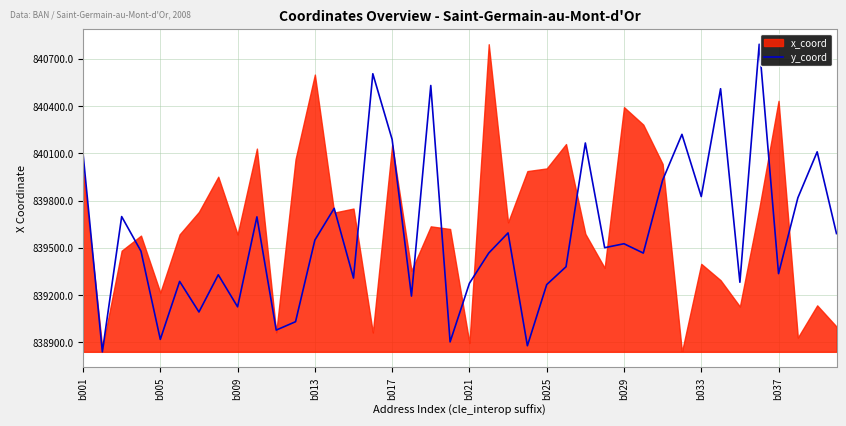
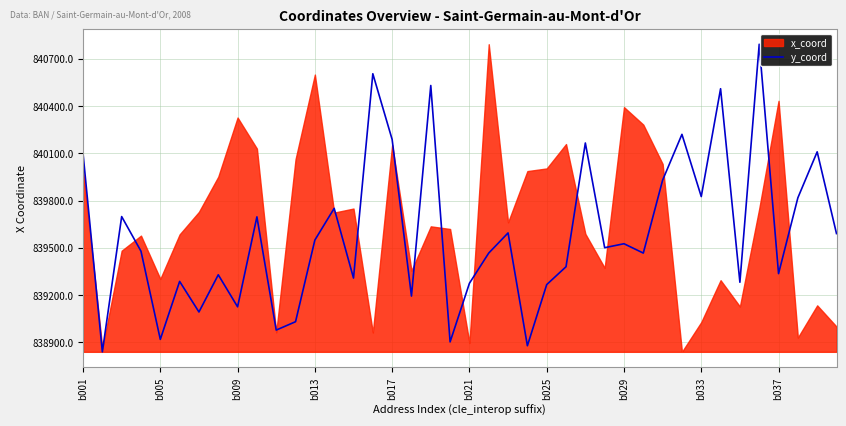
x_coord, b005: 839220 -> 839300
x_coord, b009: 839590 -> 840330
x_coord, b033: 839400 -> 839030
